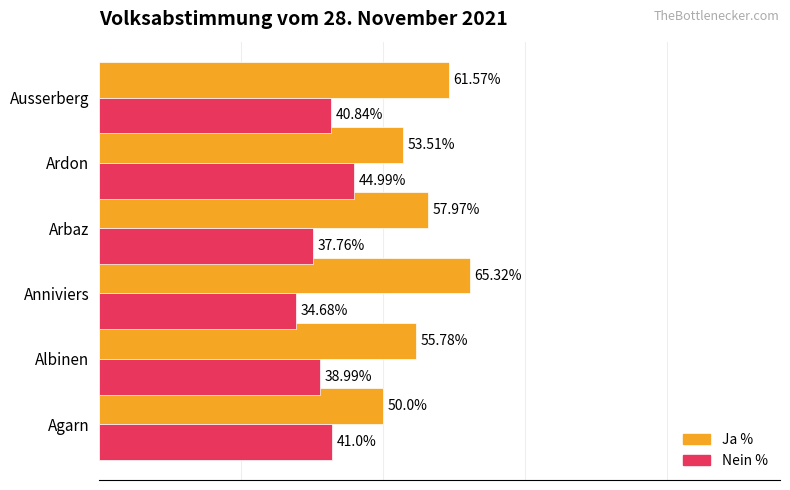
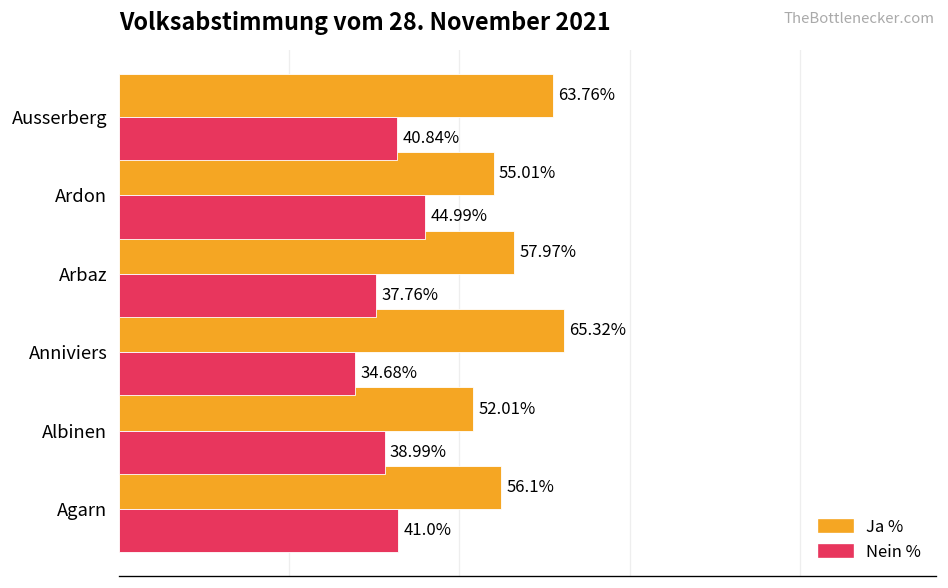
Ja %, Ausserberg: 61.57% -> 63.76%
Ja %, Ardon: 53.51% -> 55.01%
Ja %, Albinen: 55.78% -> 52.01%
Ja %, Agarn: 50.0% -> 56.1%
